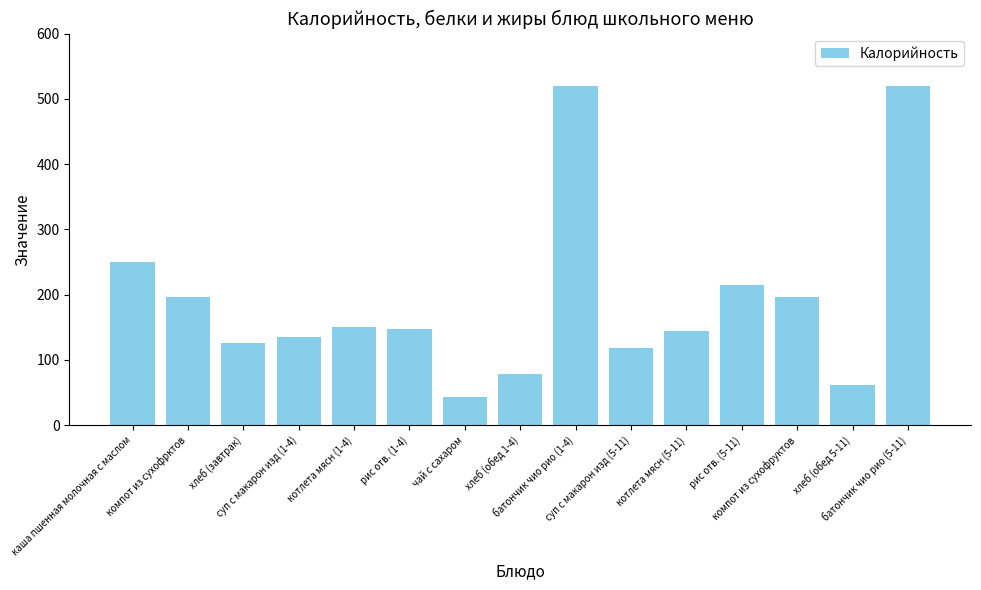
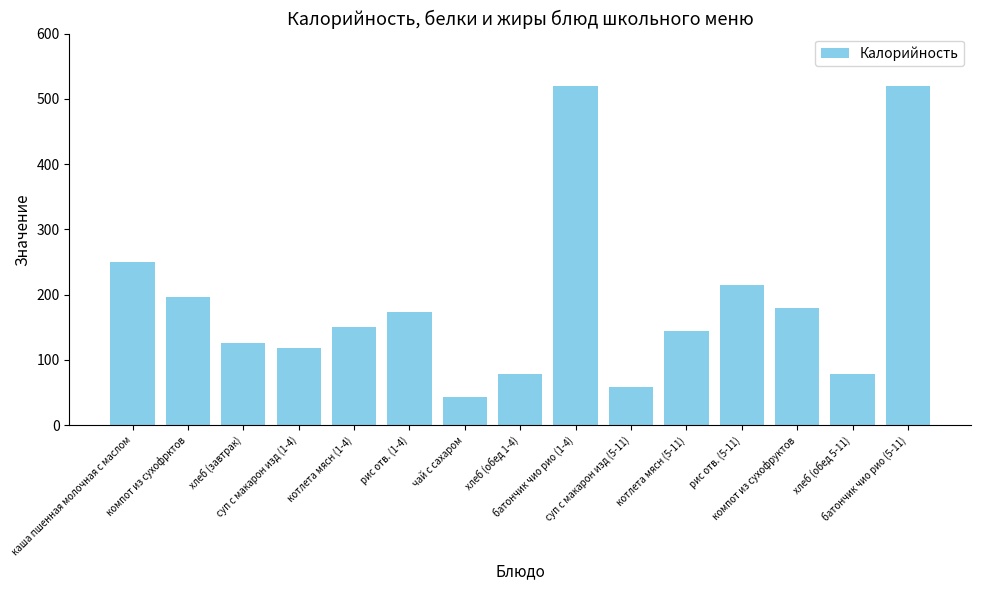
суп с макарон изд (1-4): 130 -> 120
рис отв. (1-4): 150 -> 170
суп с макарон изд (5-11): 120 -> 60
компот из сухофруктов: 200 -> 180
хлеб (обед 5-11): 60 -> 80
